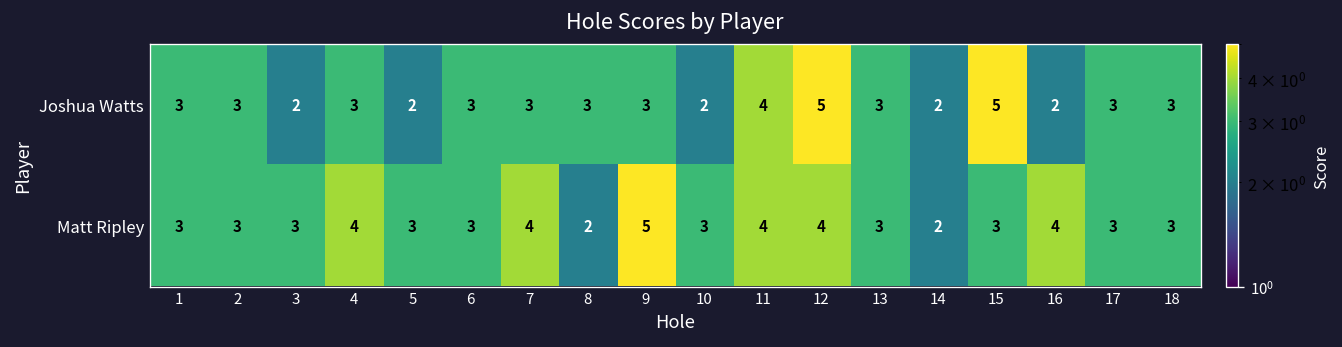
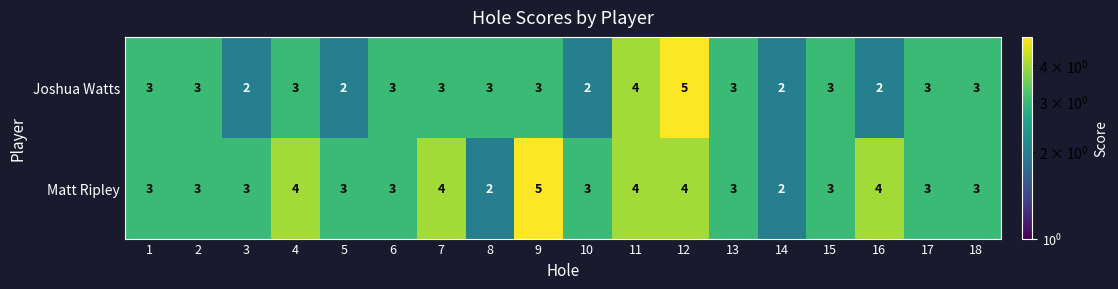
Joshua Watts, 15: 5 -> 3
